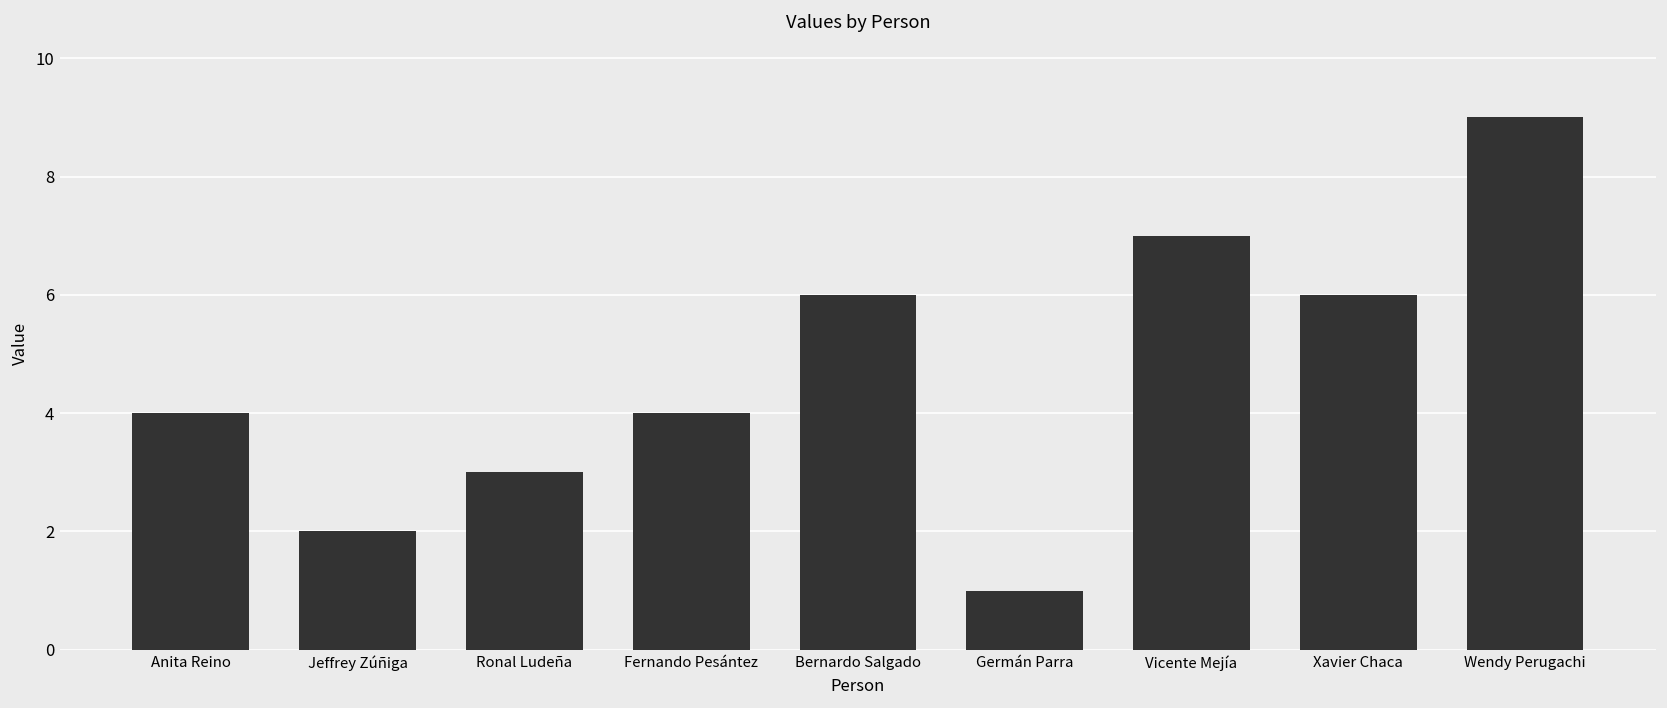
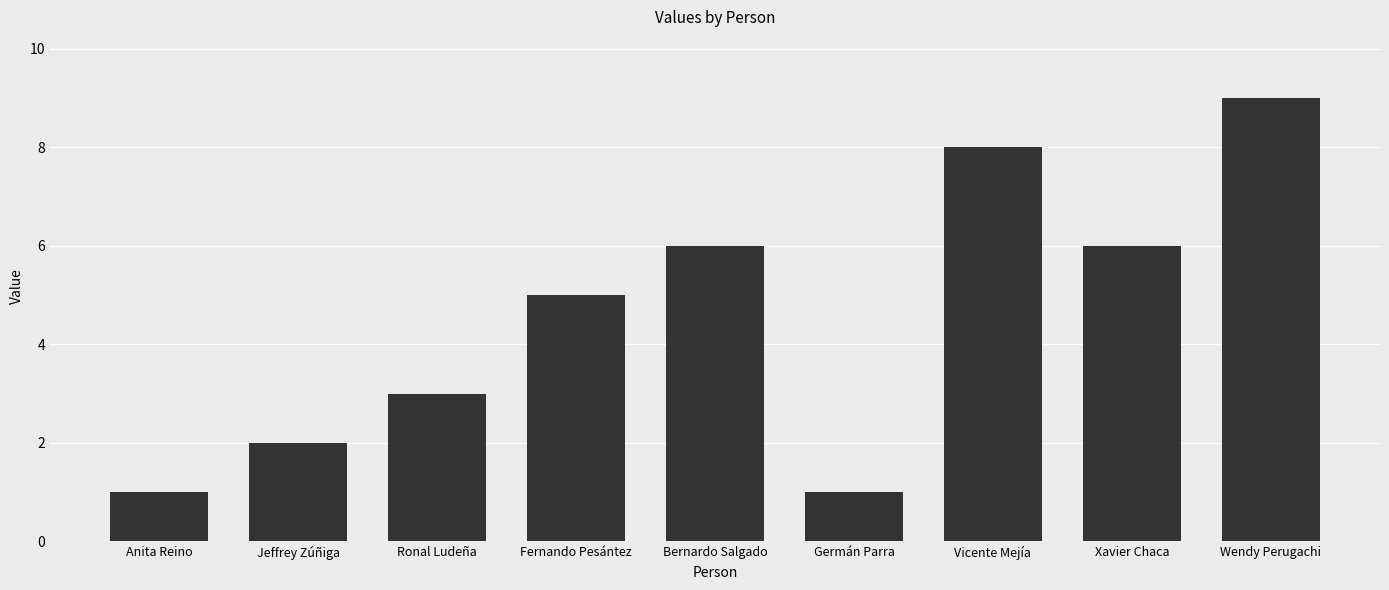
Anita Reino: 4 -> 1
Fernando Pesántez: 4 -> 5
Vicente Mejía: 7 -> 8
